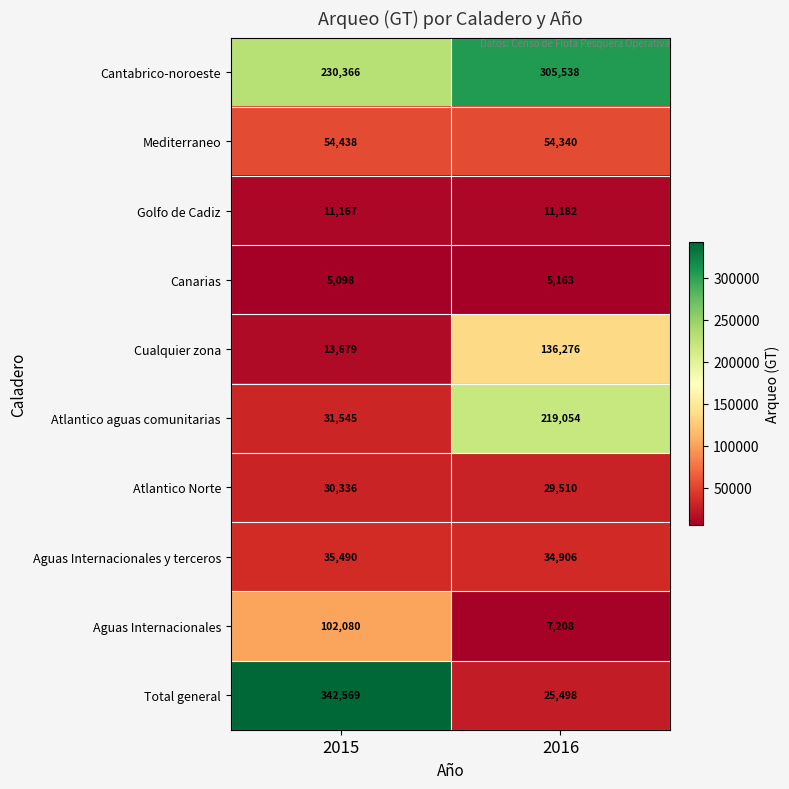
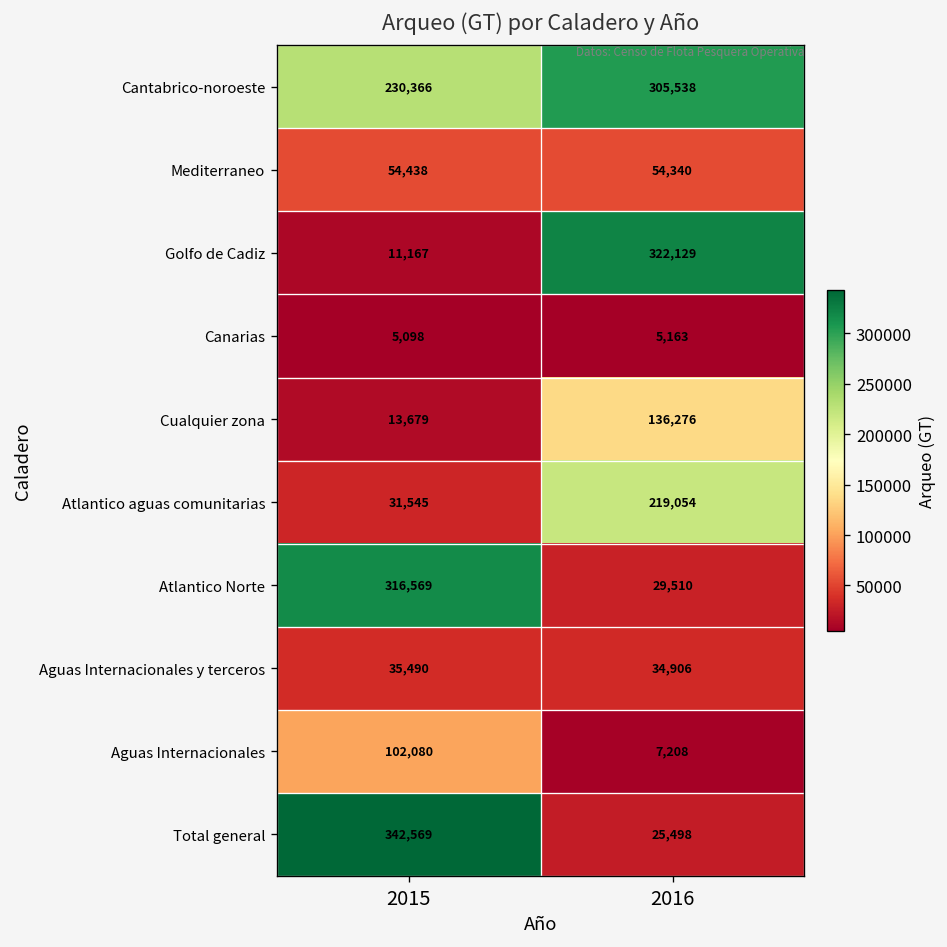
Golfo de Cadiz, 2016: 11,182 -> 322,129
Atlantico Norte, 2015: 30,336 -> 316,569
